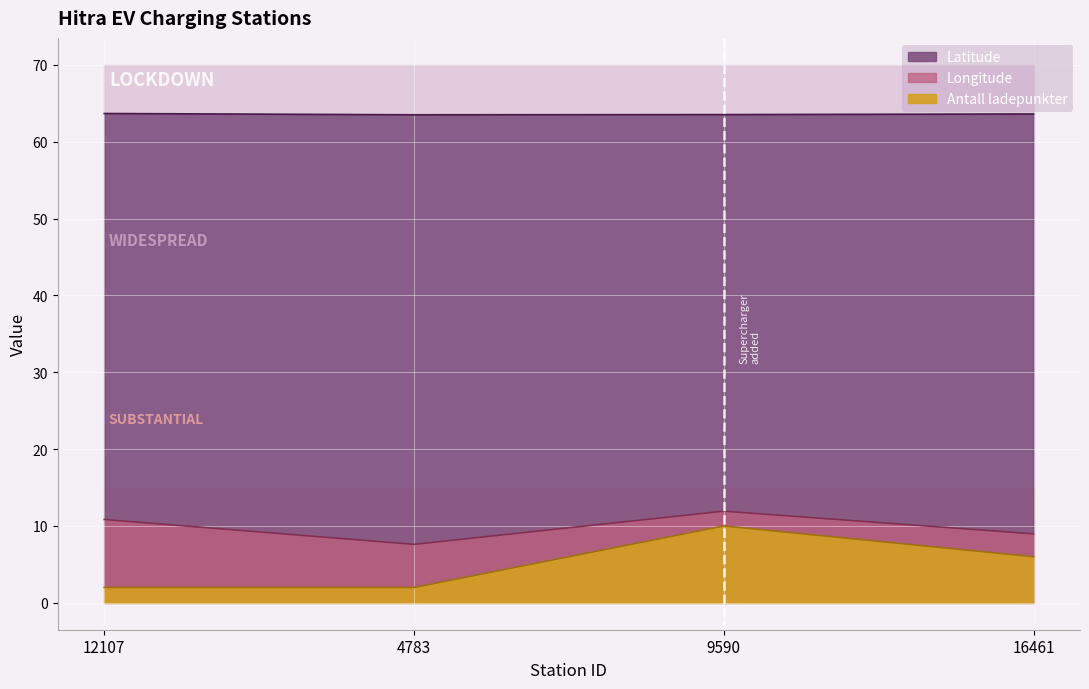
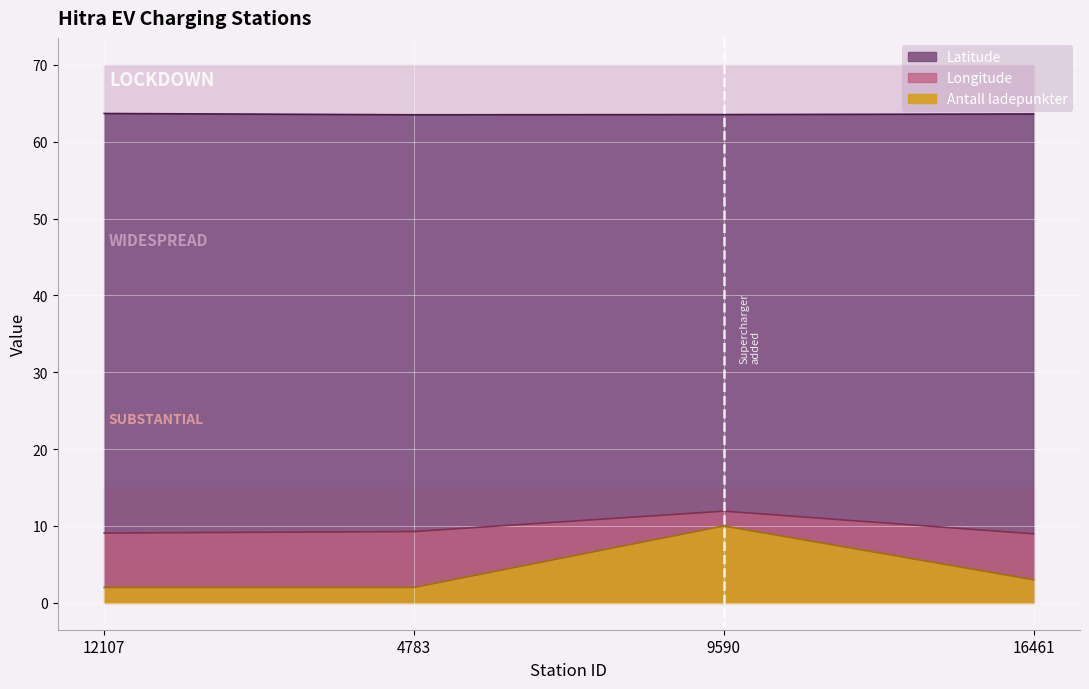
Longitude, 12107: 11 -> 9
Longitude, 4783: 8 -> 9
Antall ladepunkter, 16461: 6 -> 3
